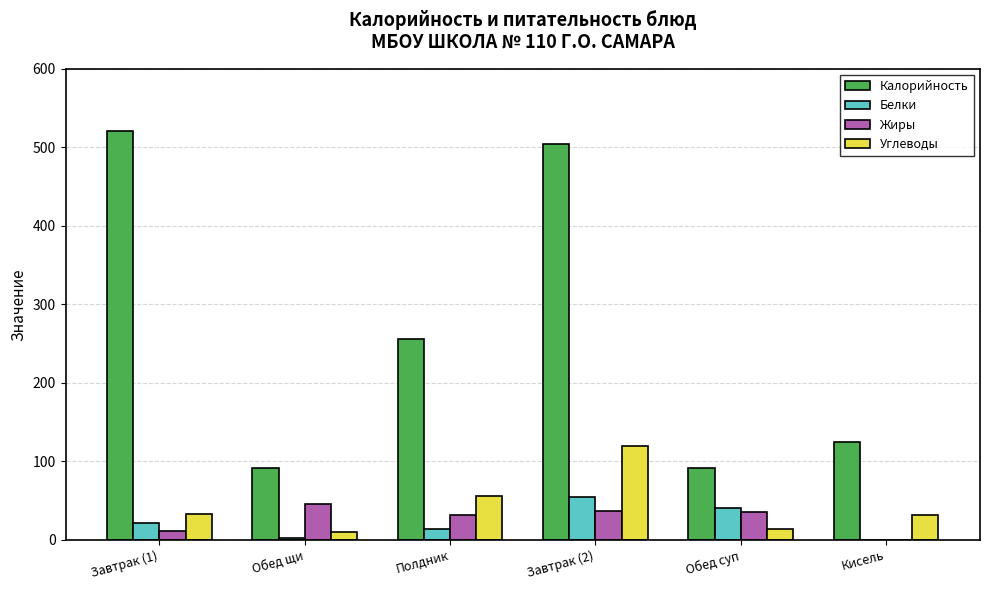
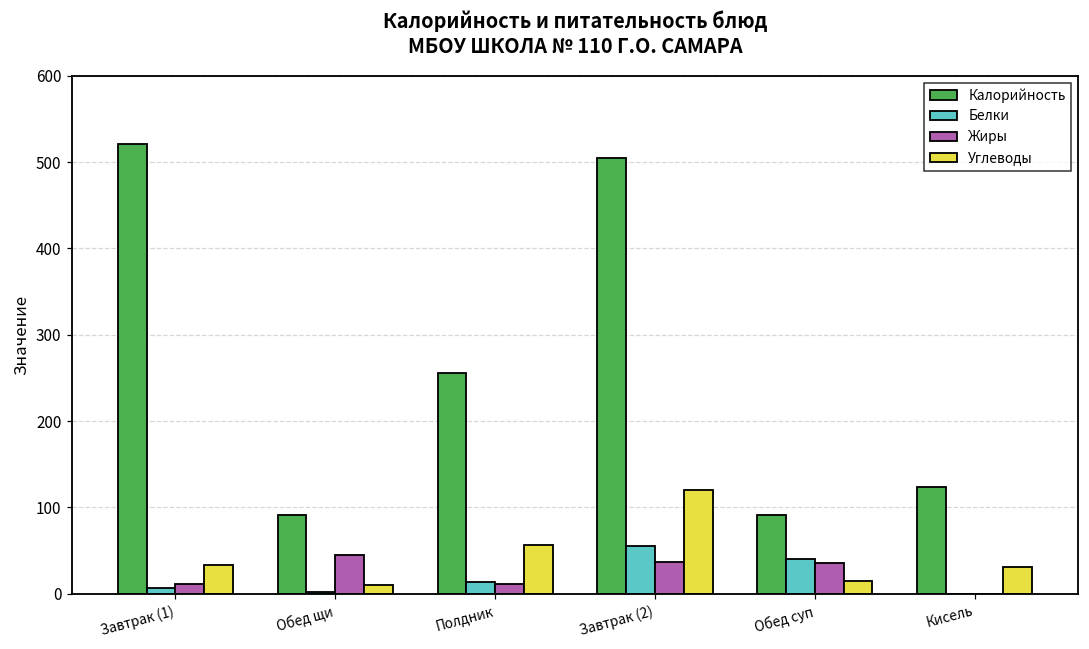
Белки, Завтрак (1): 20 -> 10
Жиры, Полдник: 30 -> 10
